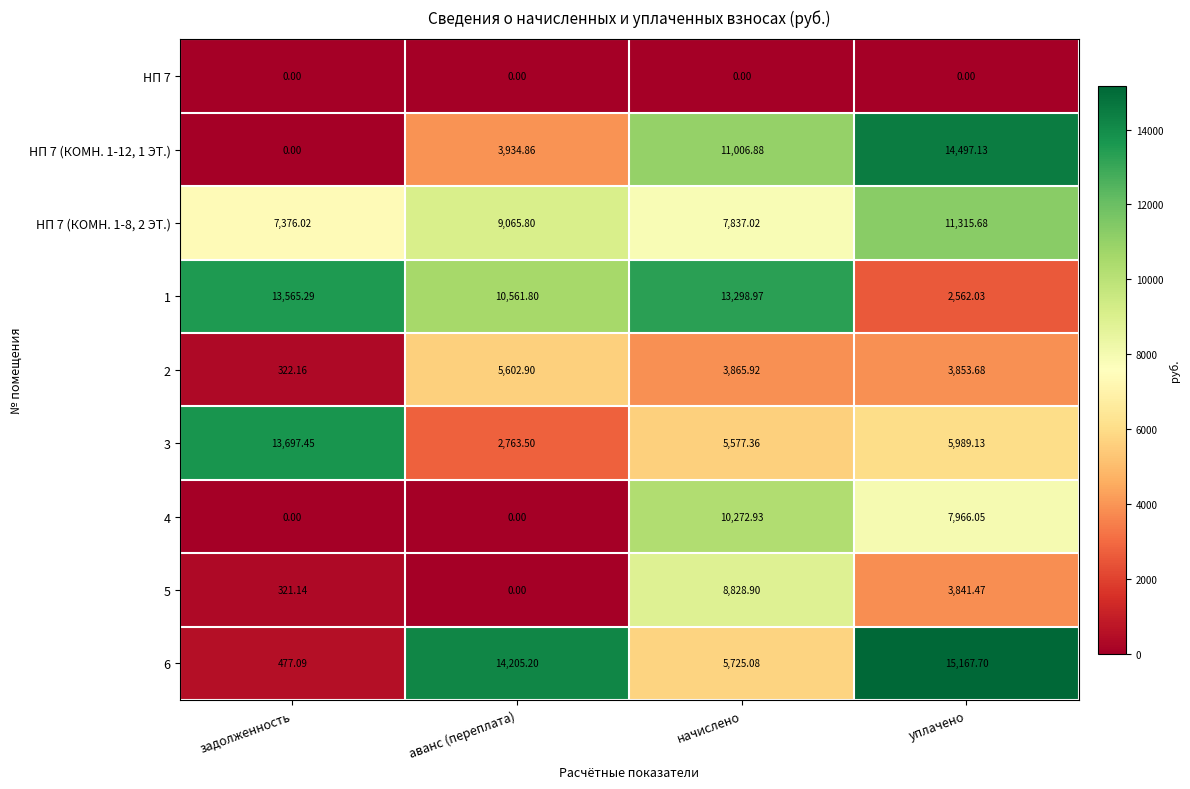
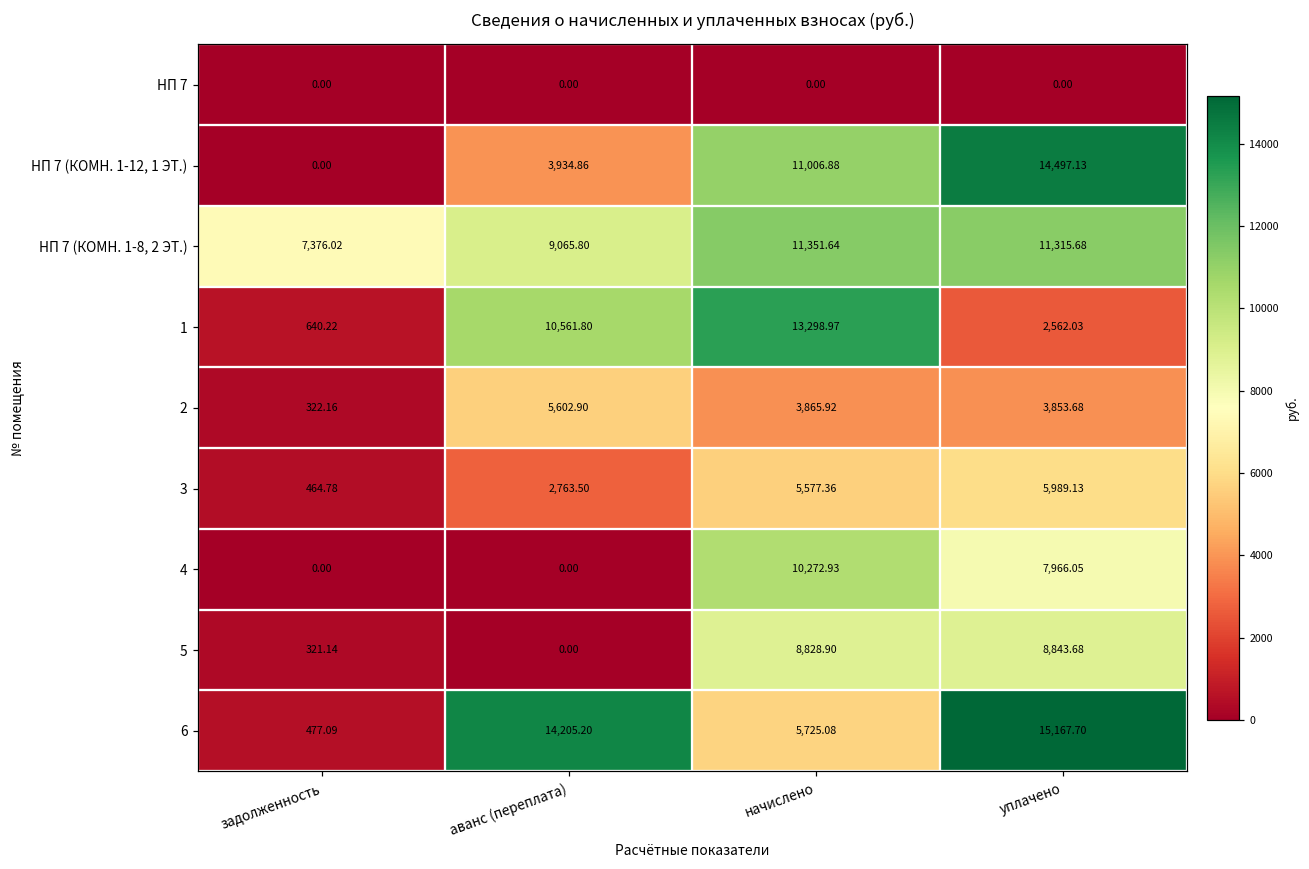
НП 7 (КОМН. 1-8, 2 ЭТ.), начислено: 7,837.02 -> 11,351.64
1, задолженность: 13,565.29 -> 640.22
3, задолженность: 13,697.45 -> 464.78
5, уплачено: 3,841.47 -> 8,843.68
